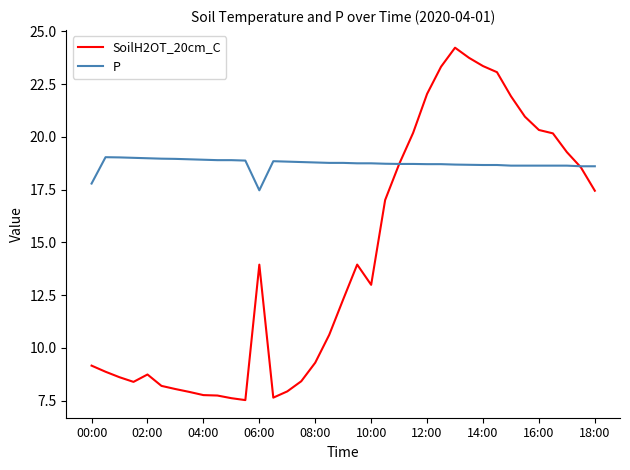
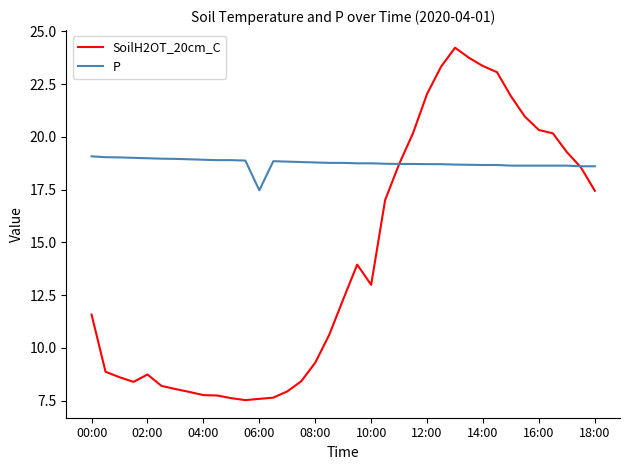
SoilH2OT_20cm_C, 00:00: 9.2 -> 11.6
P, 00:00: 17.8 -> 19.1
SoilH2OT_20cm_C, 06:00: 13.9 -> 7.6
